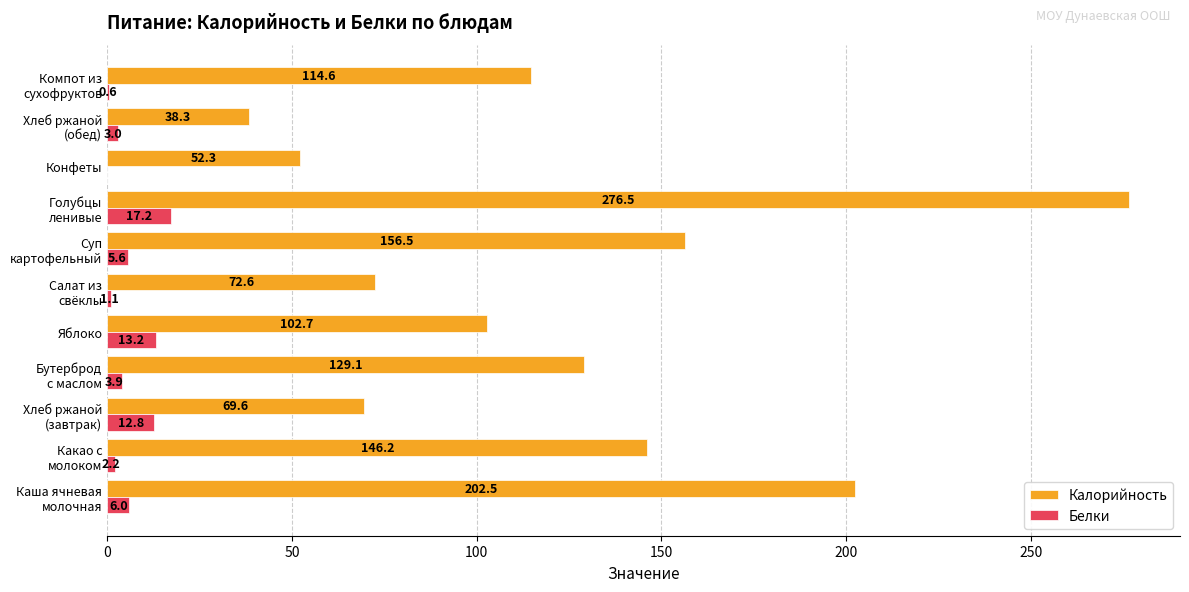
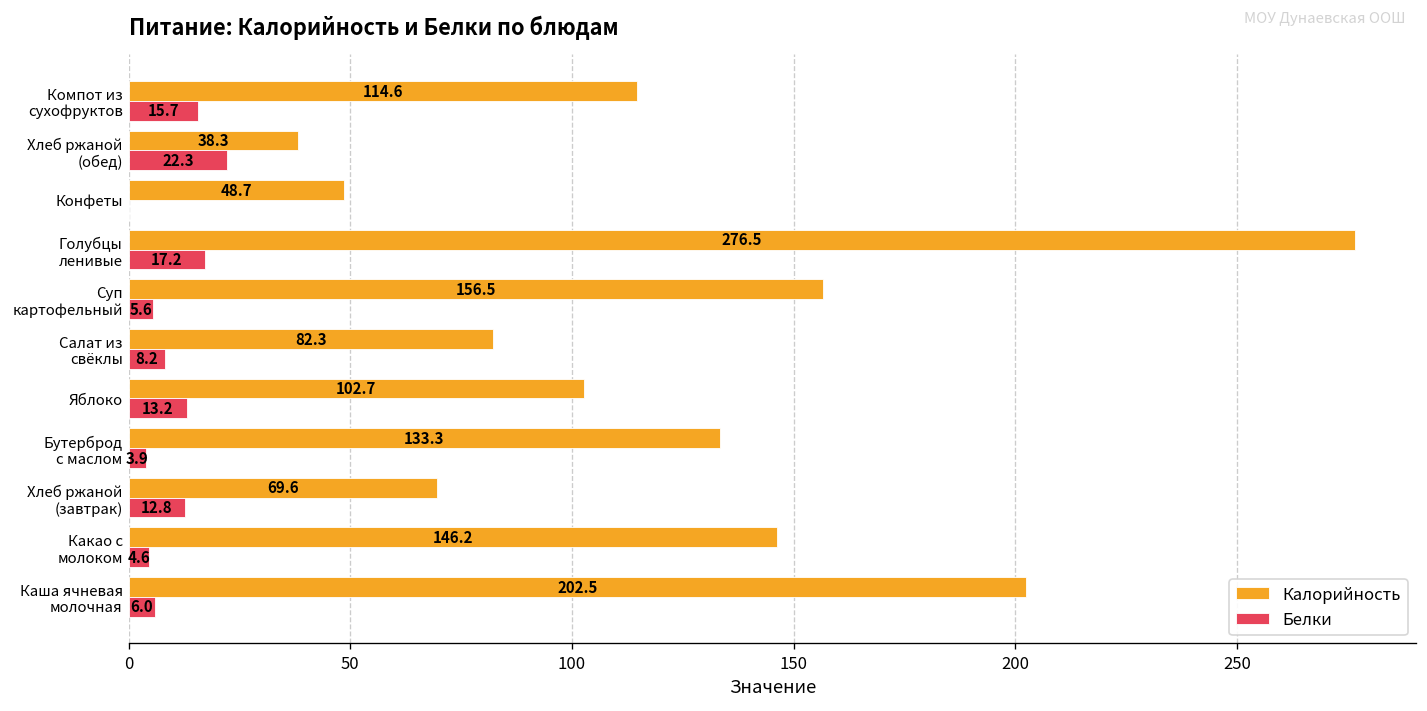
Белки, Компот из сухофруктов: 0.6 -> 15.7
Белки, Хлеб ржаной (обед): 3.0 -> 22.3
Калорийность, Конфеты: 52.3 -> 48.7
Калорийность, Салат из свёклы: 72.6 -> 82.3
Белки, Салат из свёклы: 1.1 -> 8.2
Калорийность, Бутерброд с маслом: 129.1 -> 133.3
Белки, Какао с молоком: 2.2 -> 4.6
